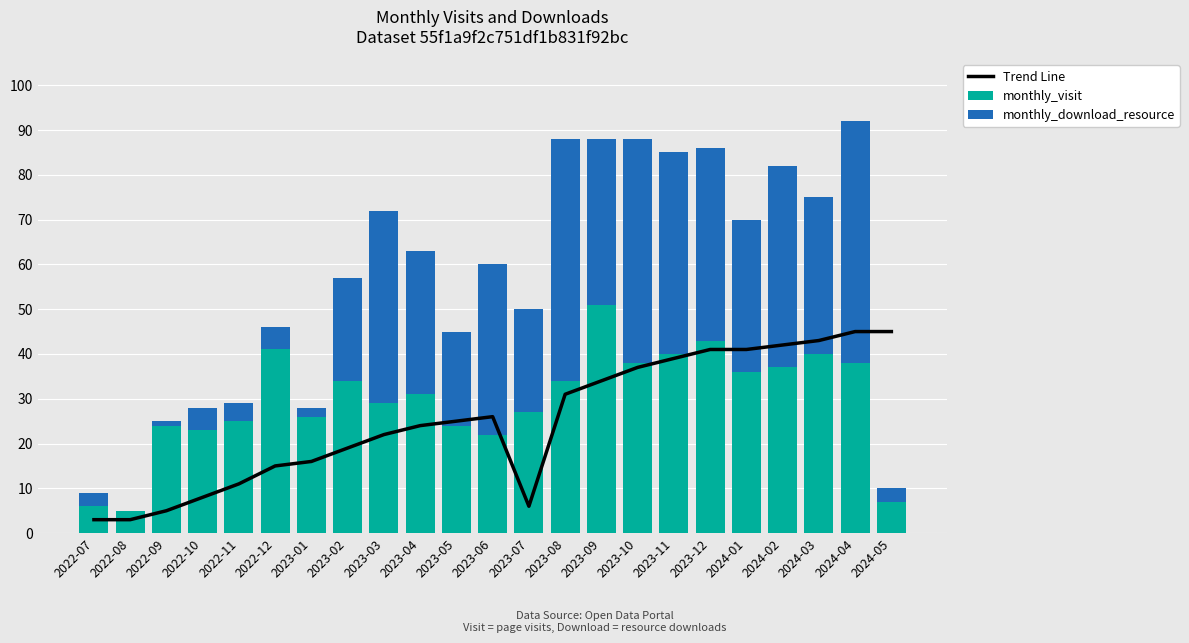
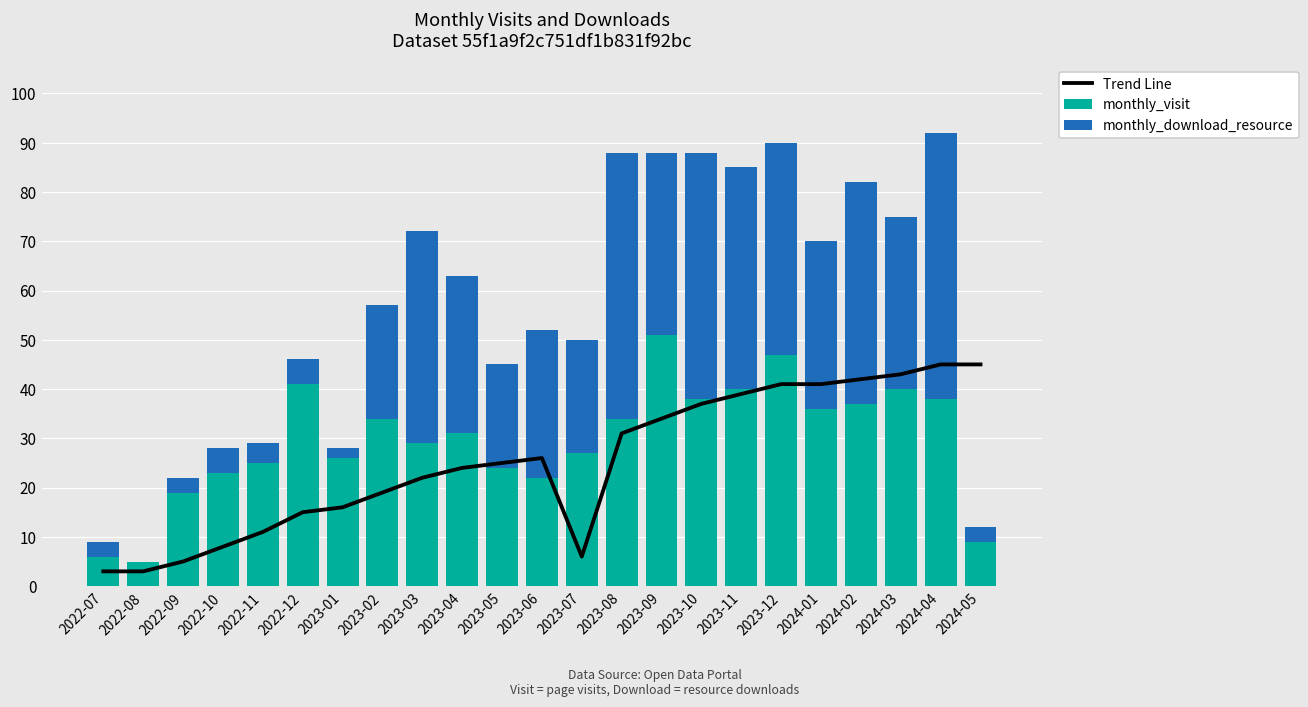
monthly_visit, 2022-09: 24 -> 19
monthly_download_resource, 2022-09: 1 -> 3
monthly_download_resource, 2023-06: 38 -> 30
monthly_visit, 2023-12: 43 -> 47
monthly_visit, 2024-05: 7 -> 9
